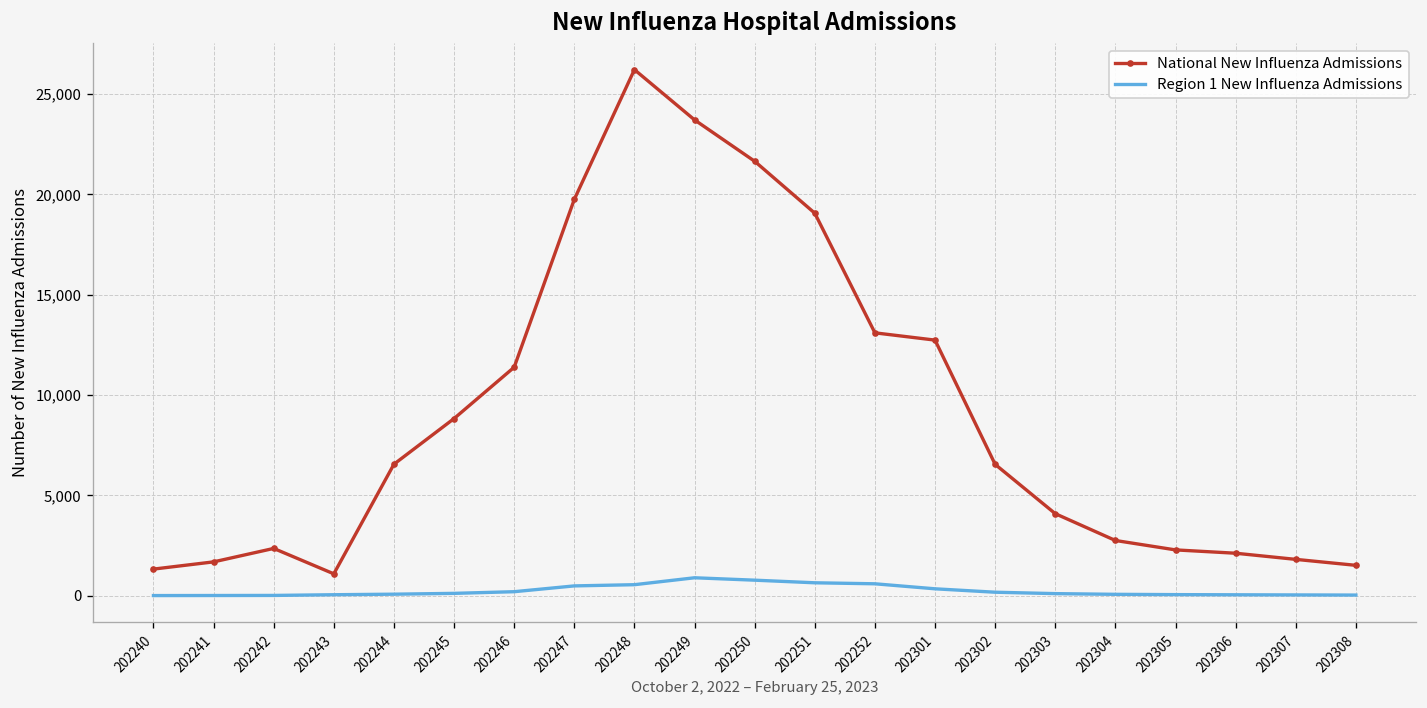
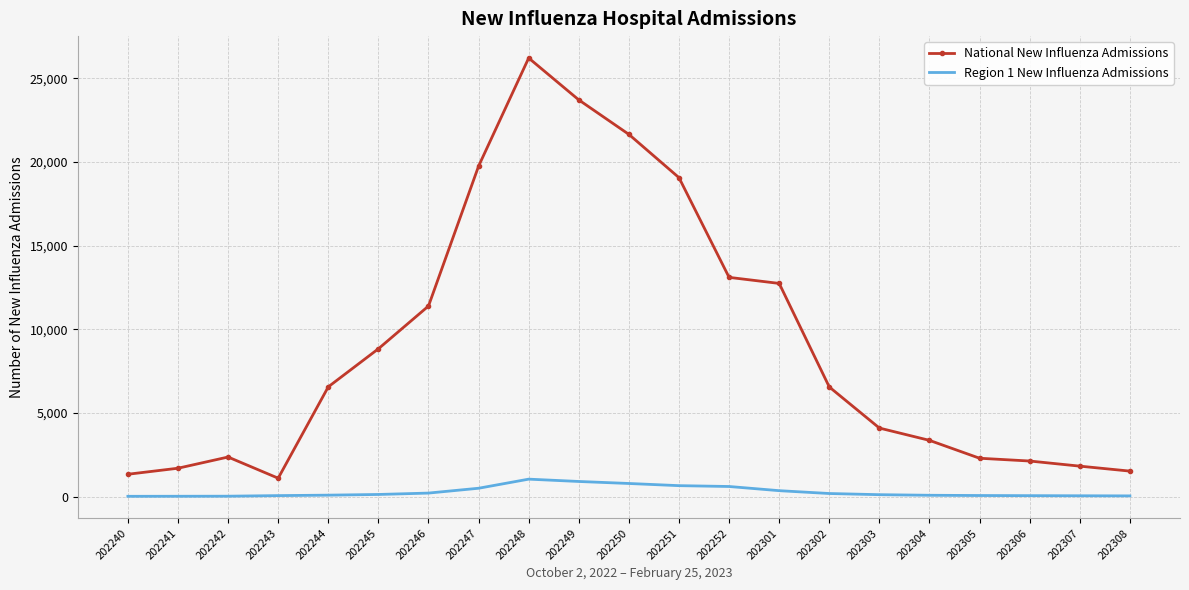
Region 1 New Influenza Admissions, 202248: 600 -> 1,000
National New Influenza Admissions, 202304: 2,800 -> 3,400
